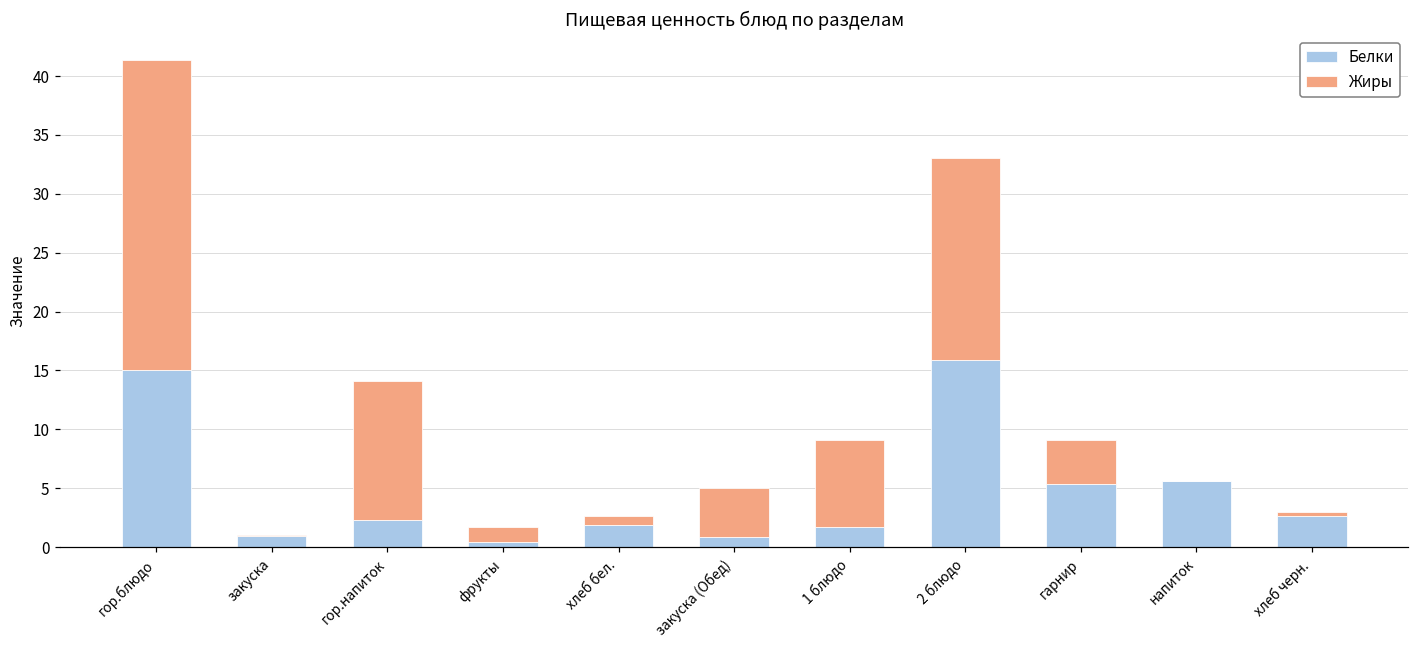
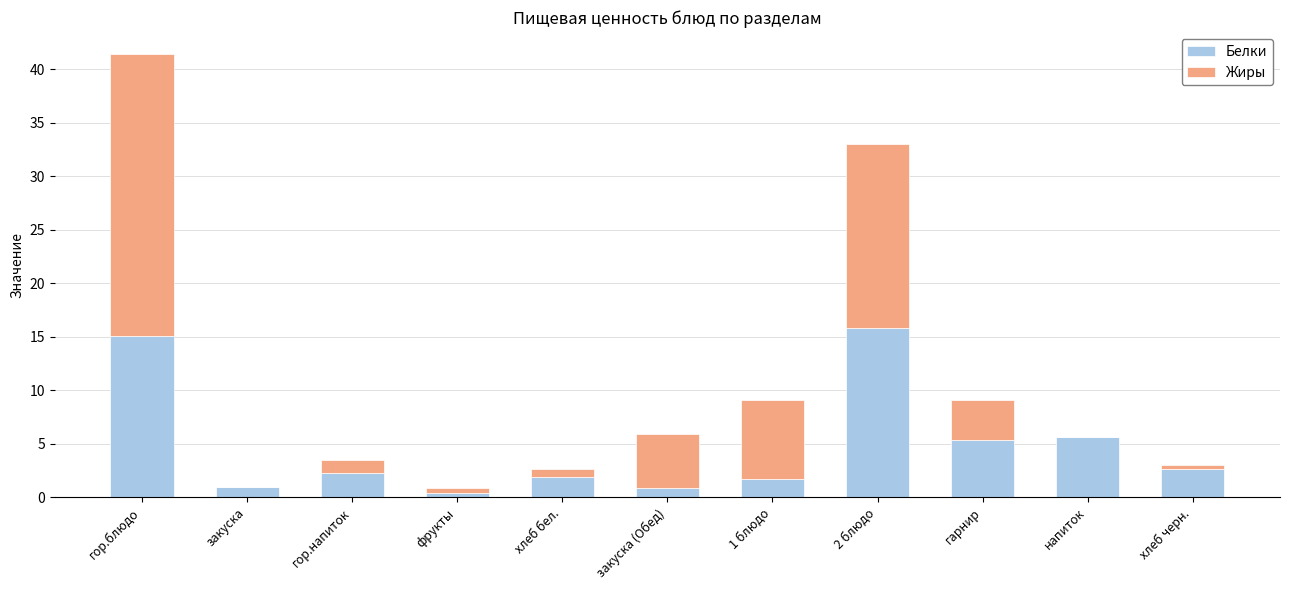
Жиры, гор.напиток: 11.9 -> 1.3
Жиры, фрукты: 1.3 -> 0.4
Жиры, закуска (Обед): 4.1 -> 5.1
